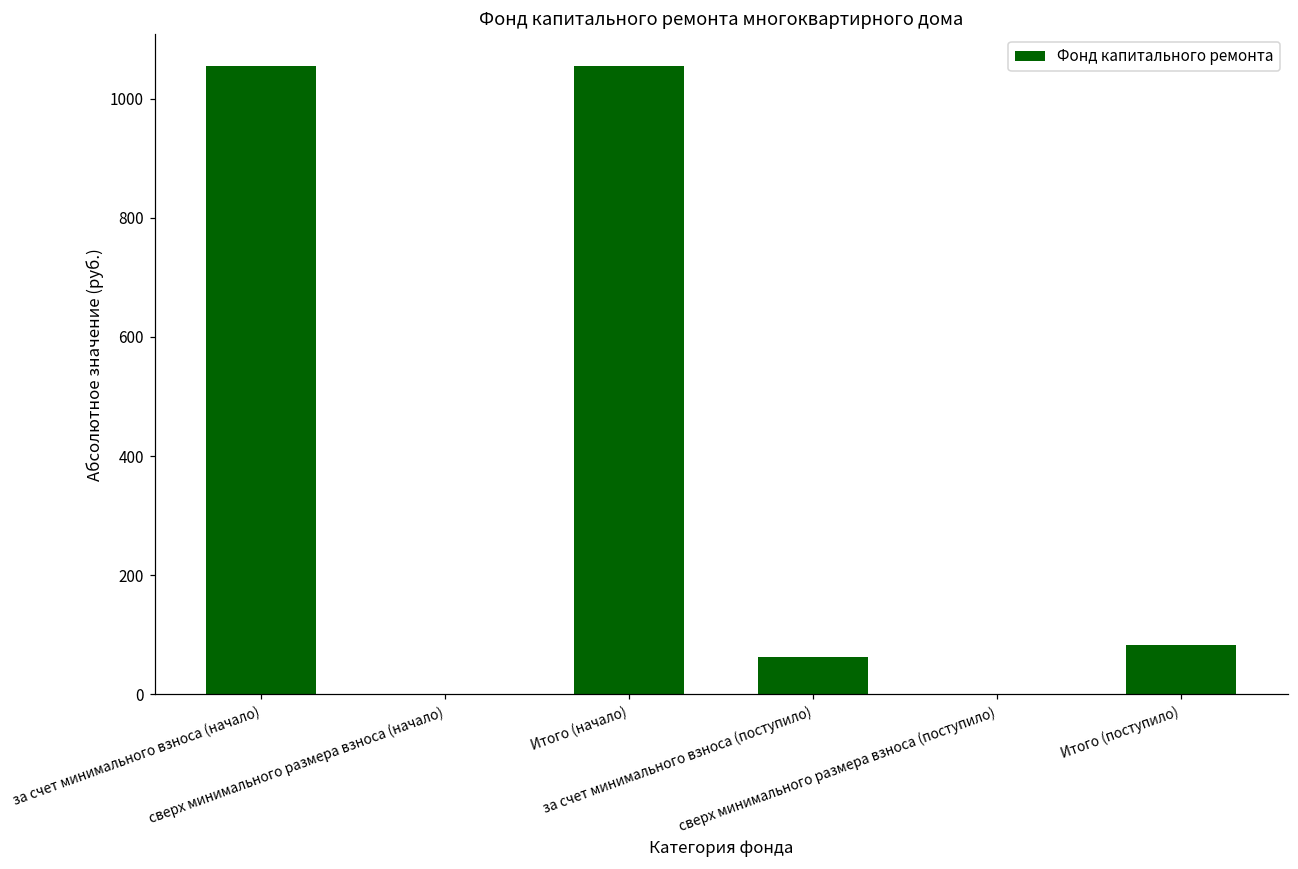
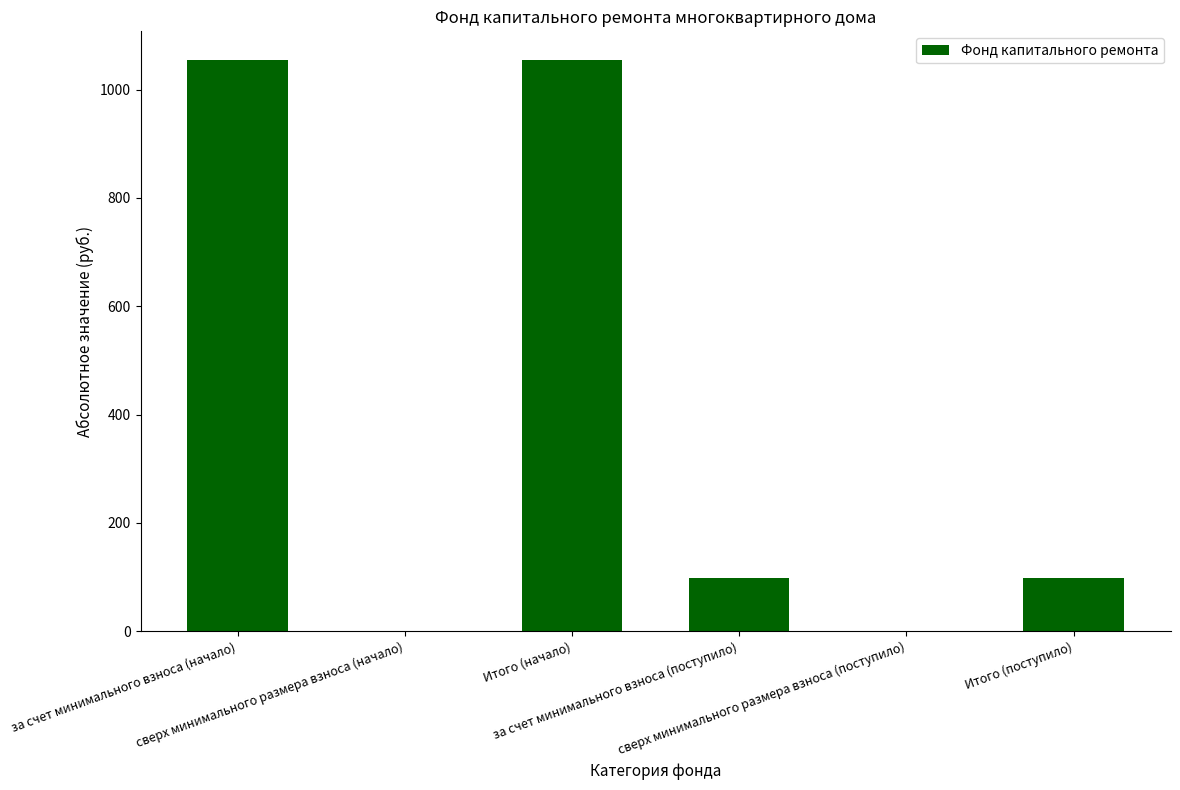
за счет минимального взноса (поступило): 60 -> 100
Итого (поступило): 80 -> 100
